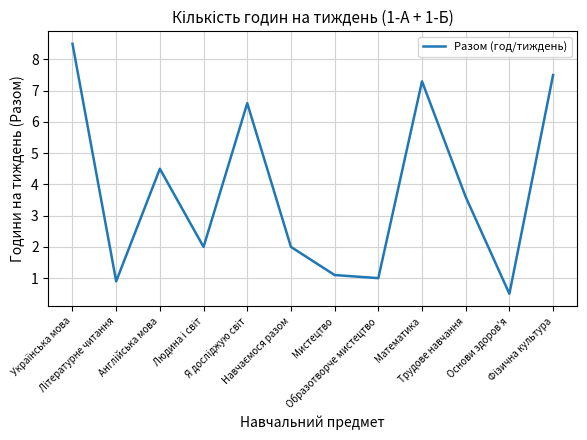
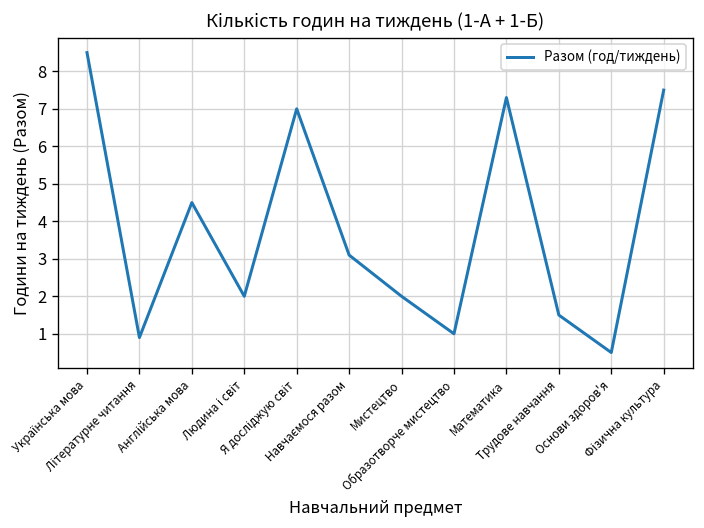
Я досліджую світ: 6.6 -> 7.0
Навчаємося разом: 2.0 -> 3.1
Мистецтво: 1.1 -> 2.0
Трудове навчання: 3.6 -> 1.5
